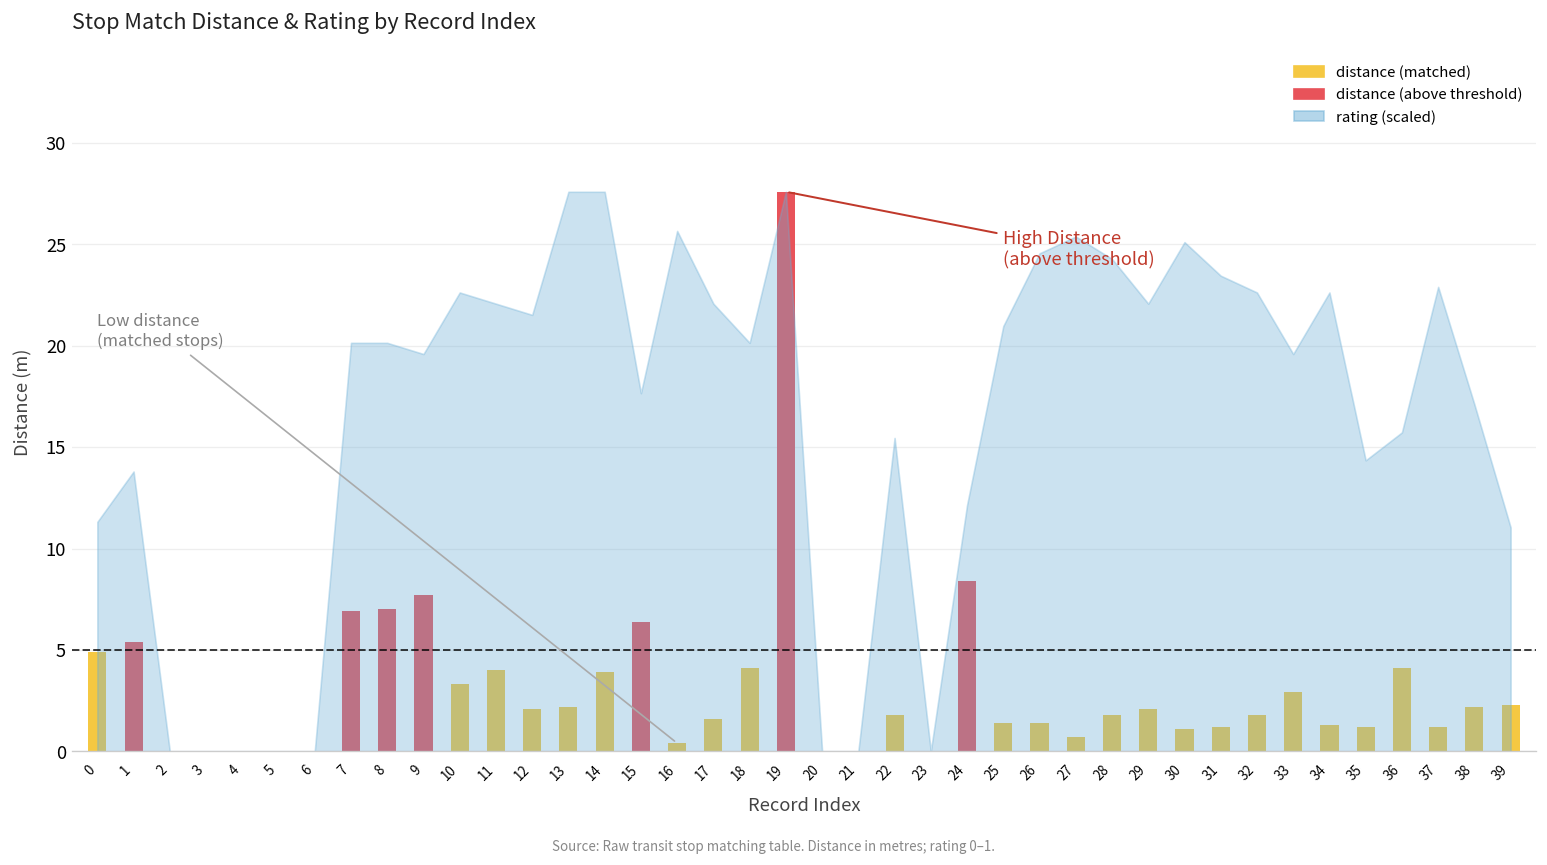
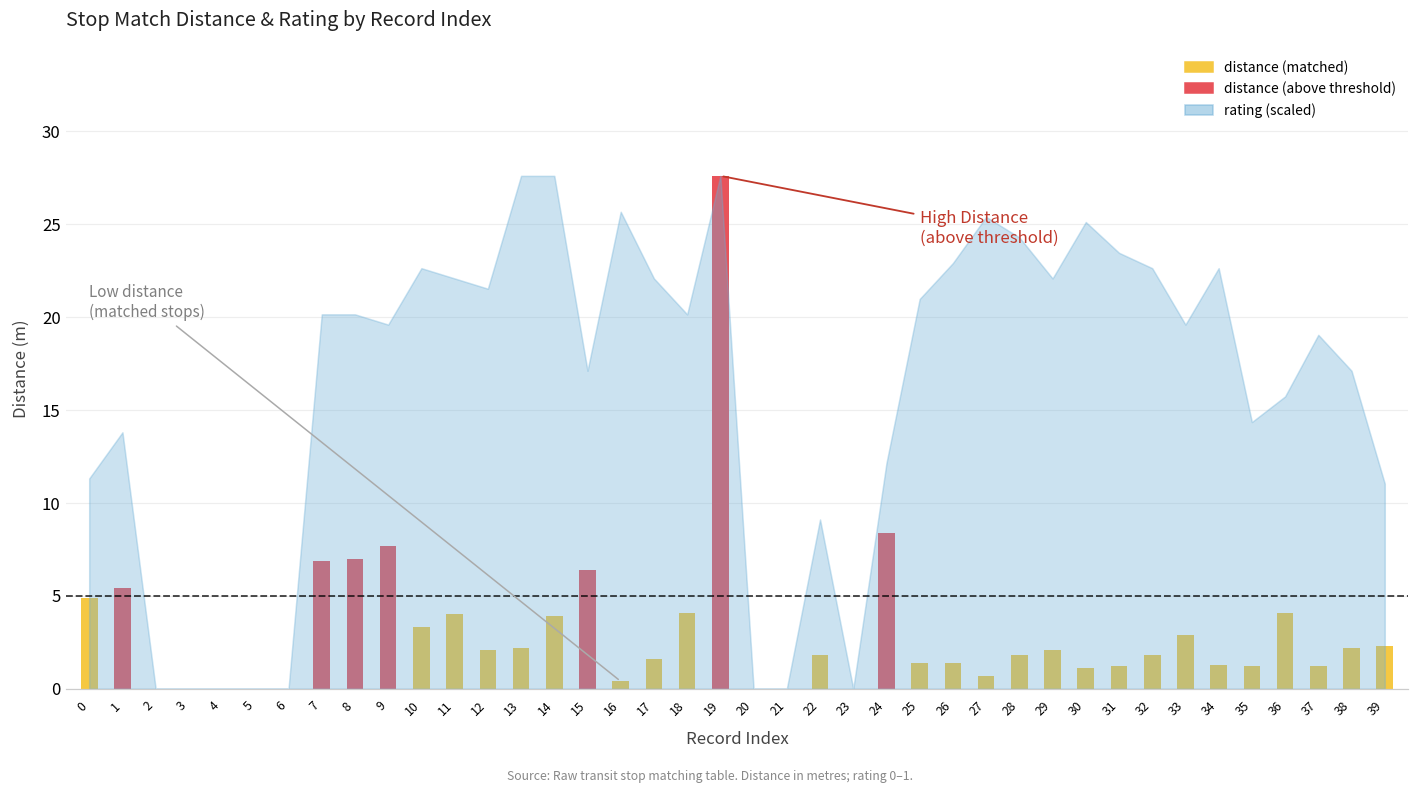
rating (scaled), 15: 17.7 -> 17.1
rating (scaled), 22: 15.5 -> 9.1
rating (scaled), 26: 24.6 -> 22.9
rating (scaled), 37: 22.9 -> 19.0
